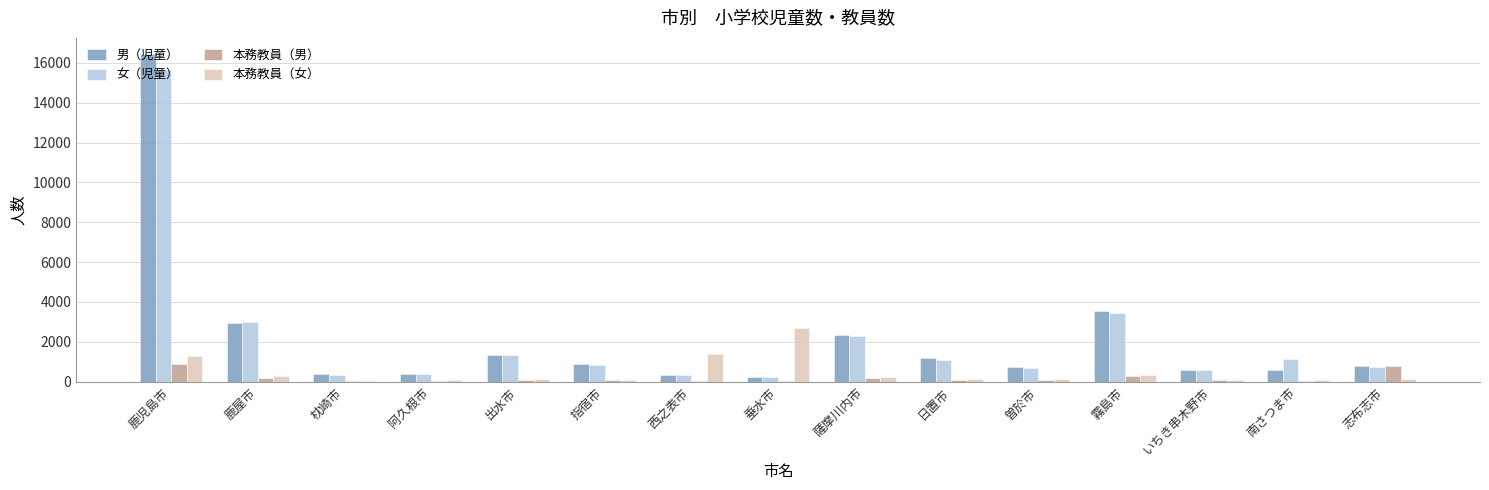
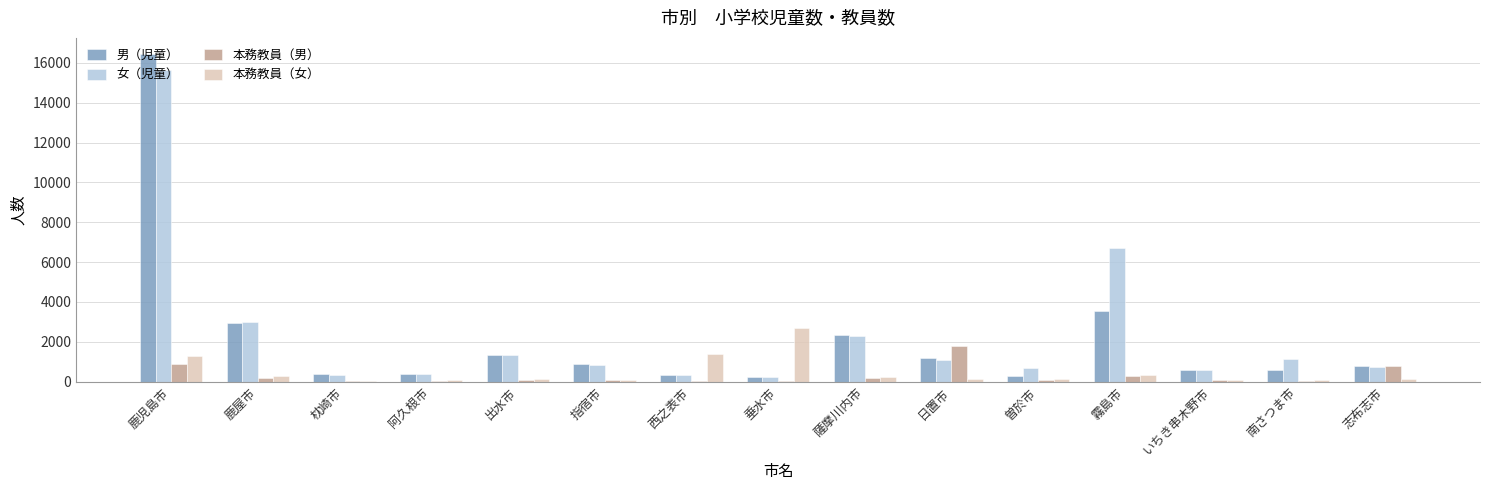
本務教員（男）, 日置市: 100 -> 1800
男（児童）, 曽於市: 700 -> 300
女（児童）, 霧島市: 3400 -> 6700
